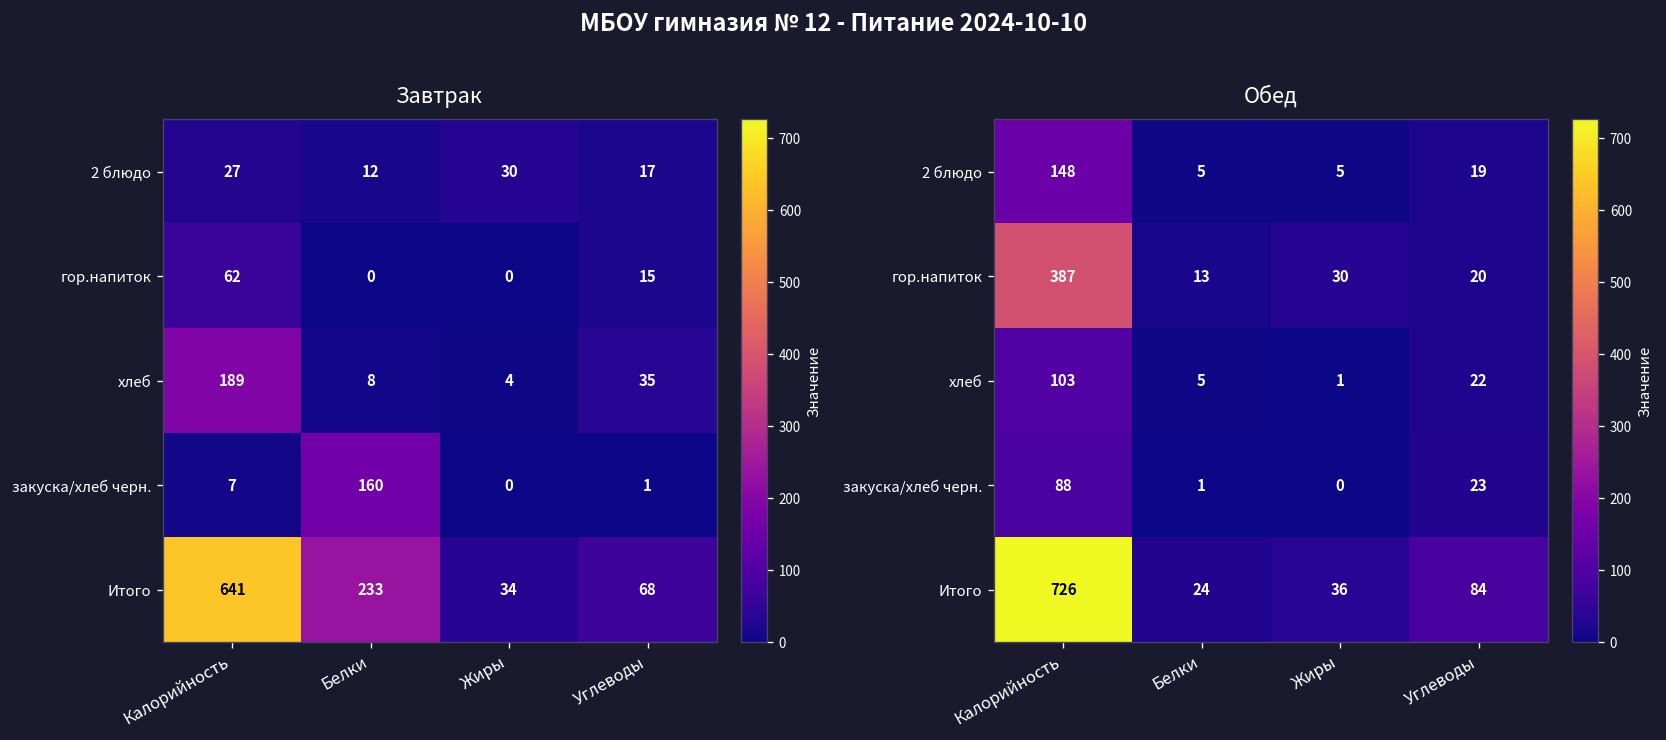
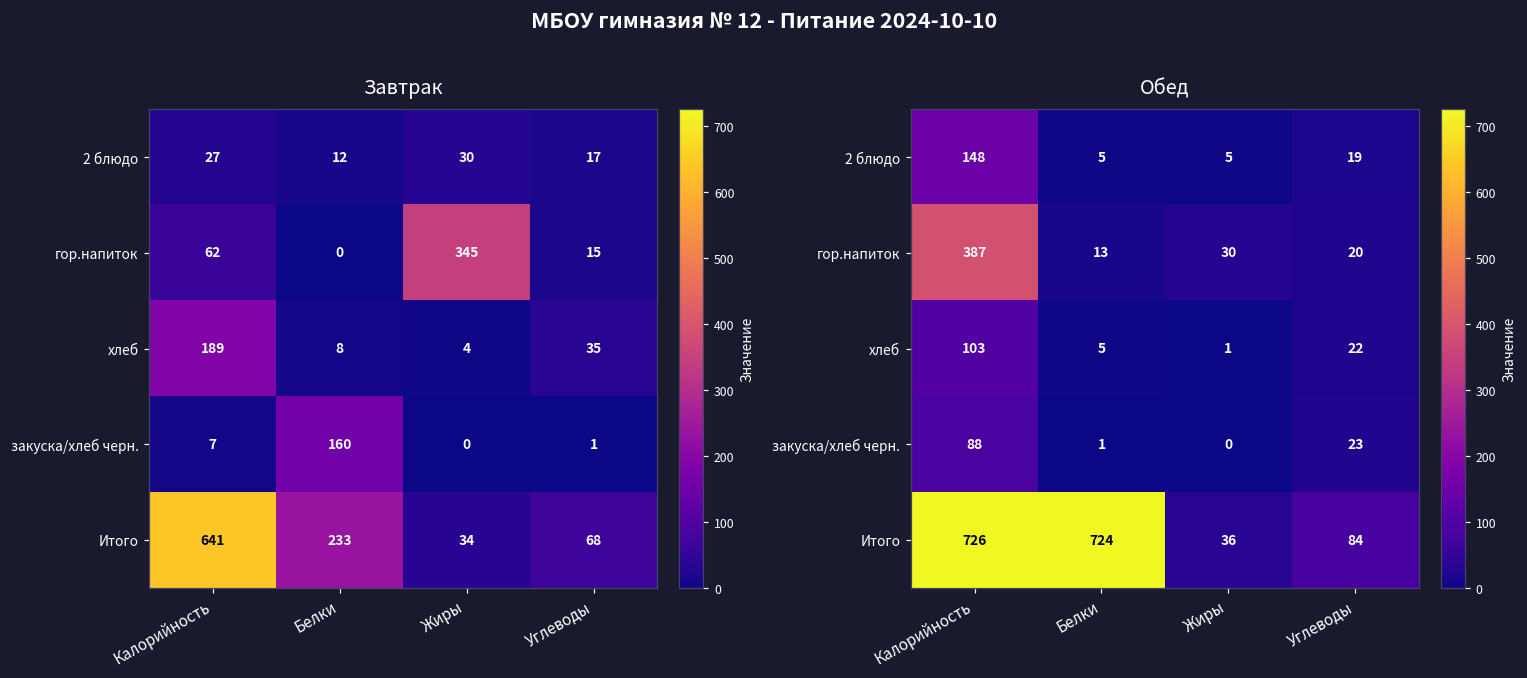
Завтрак, гор.напиток, Жиры: 0 -> 345
Обед, Итого, Белки: 24 -> 724
